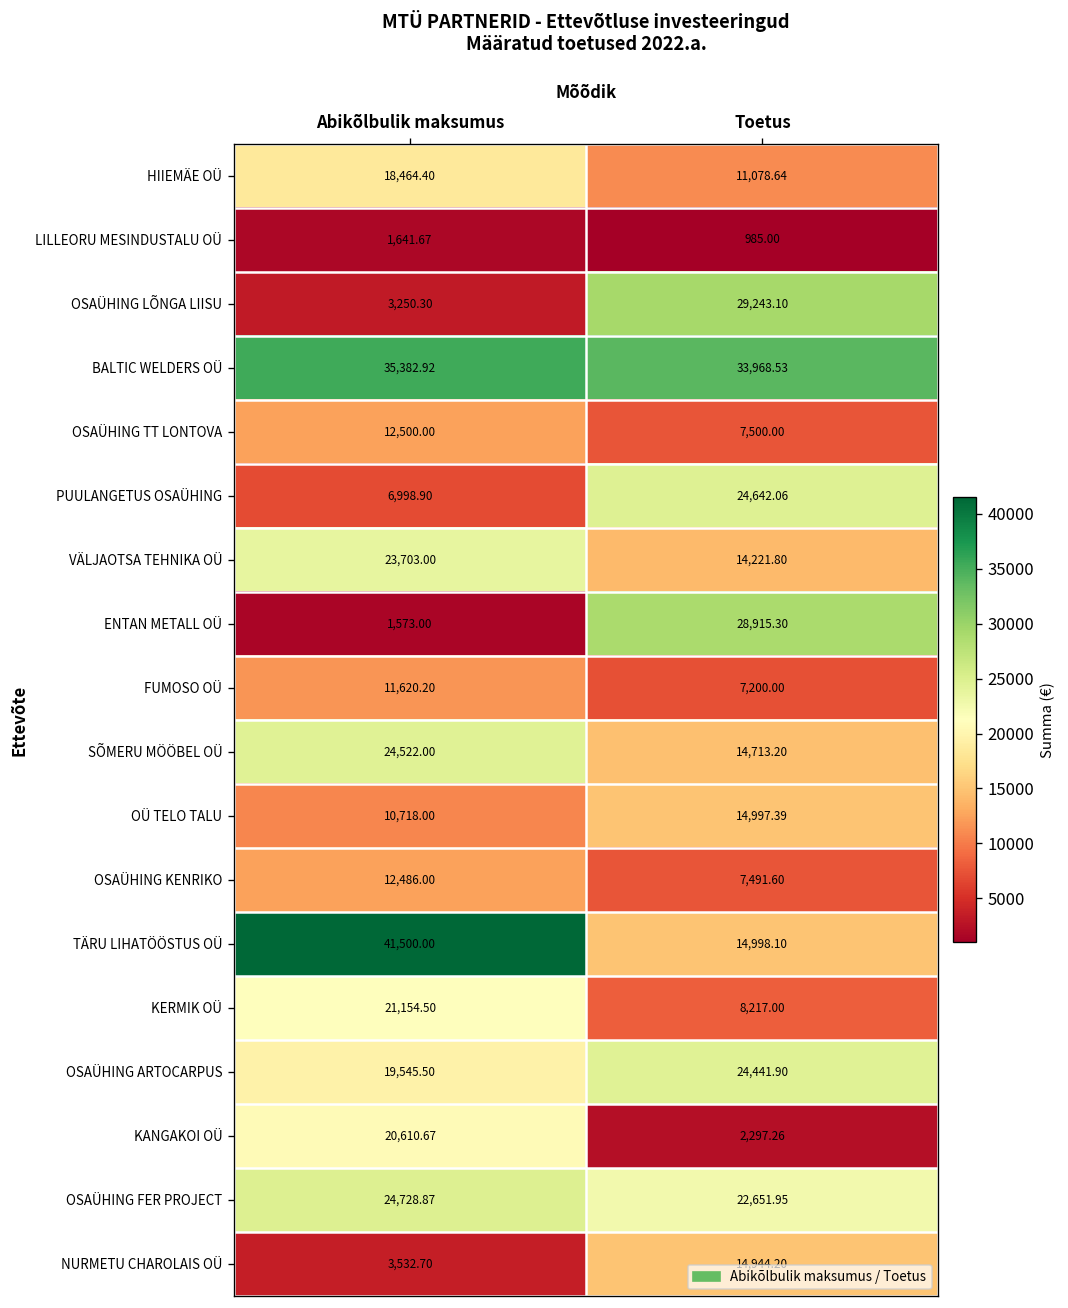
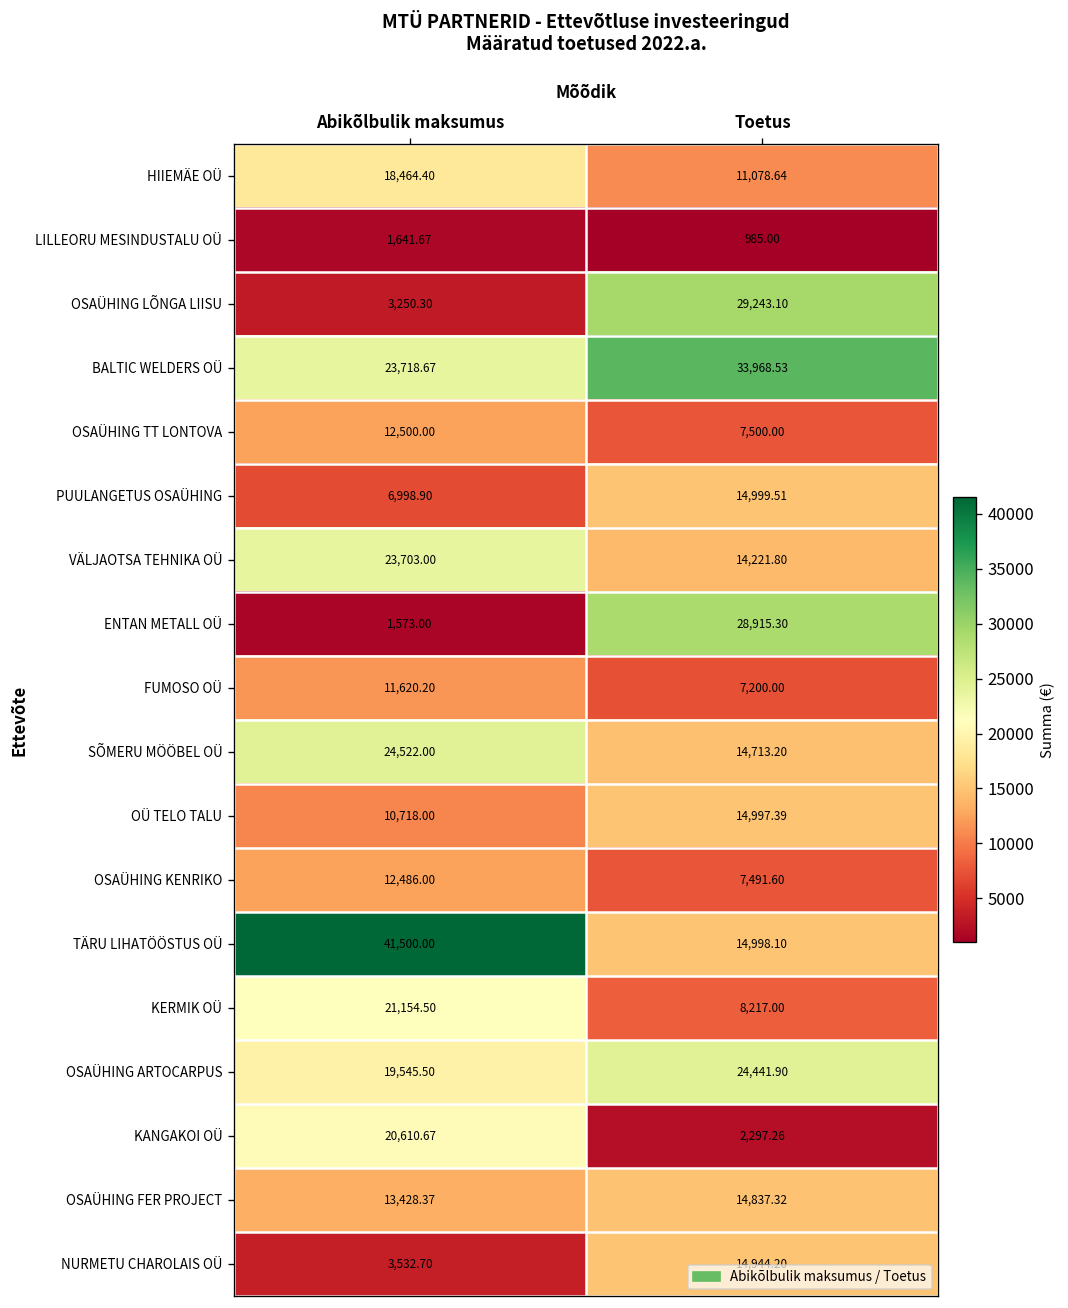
BALTIC WELDERS OÜ, Abikõlbulik maksumus: 35,382.92 -> 23,718.67
PUULANGETUS OSAÜHING, Toetus: 24,642.06 -> 14,999.51
OSAÜHING FER PROJECT, Abikõlbulik maksumus: 24,728.87 -> 13,428.37
OSAÜHING FER PROJECT, Toetus: 22,651.95 -> 14,837.32
